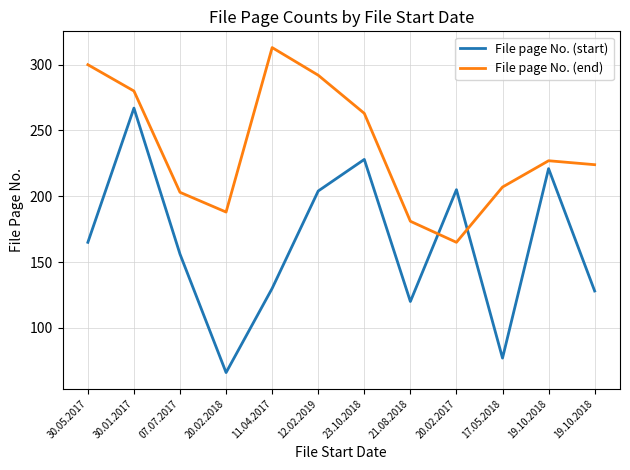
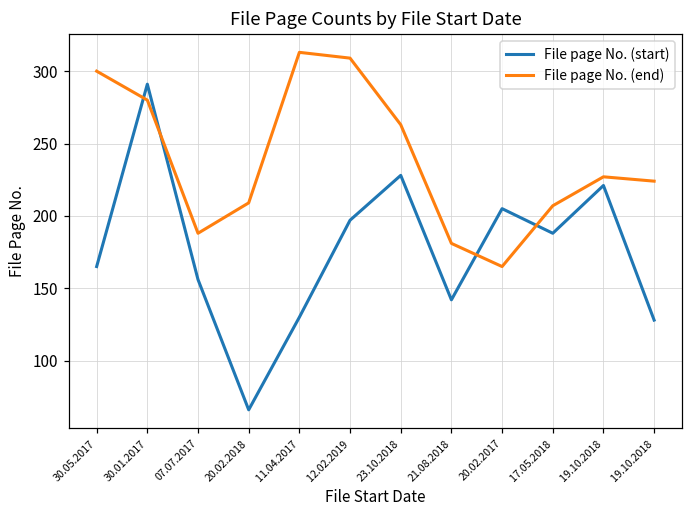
File page No. (start), 30.01.2017: 267 -> 291
File page No. (end), 07.07.2017: 203 -> 188
File page No. (end), 20.02.2018: 188 -> 209
File page No. (start), 12.02.2019: 204 -> 197
File page No. (end), 12.02.2019: 292 -> 309
File page No. (start), 21.08.2018: 120 -> 142
File page No. (start), 17.05.2018: 77 -> 188
